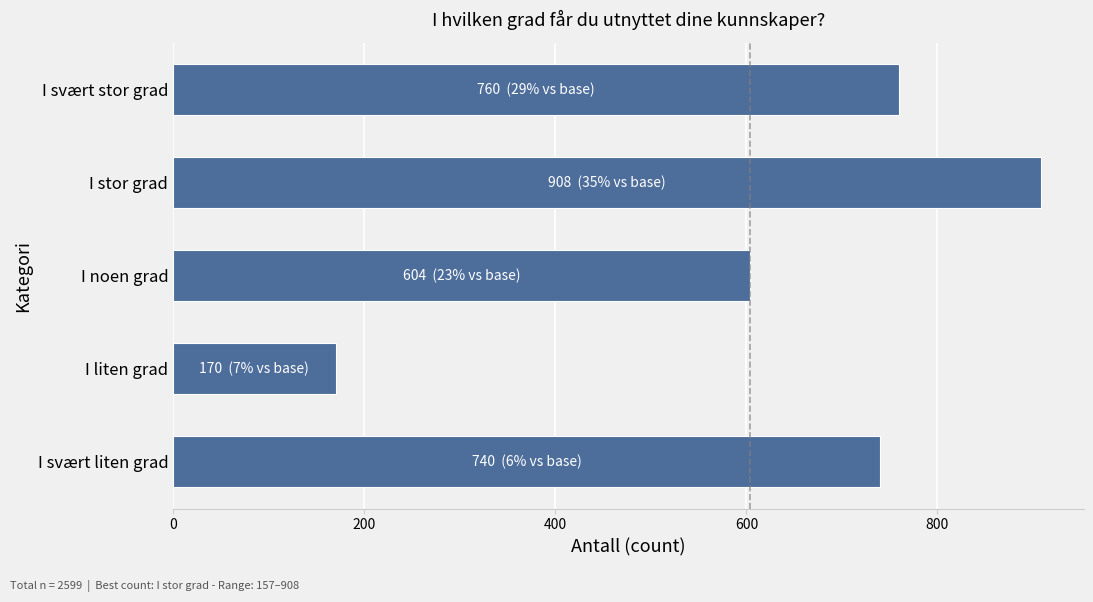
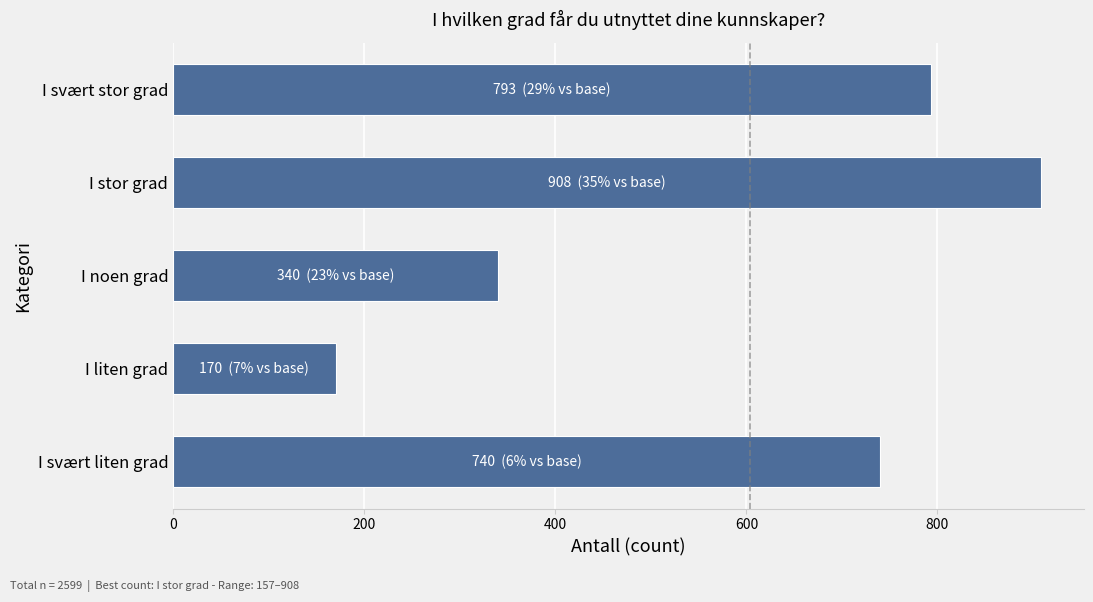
I svært stor grad: 760 -> 793
I noen grad: 604 -> 340
